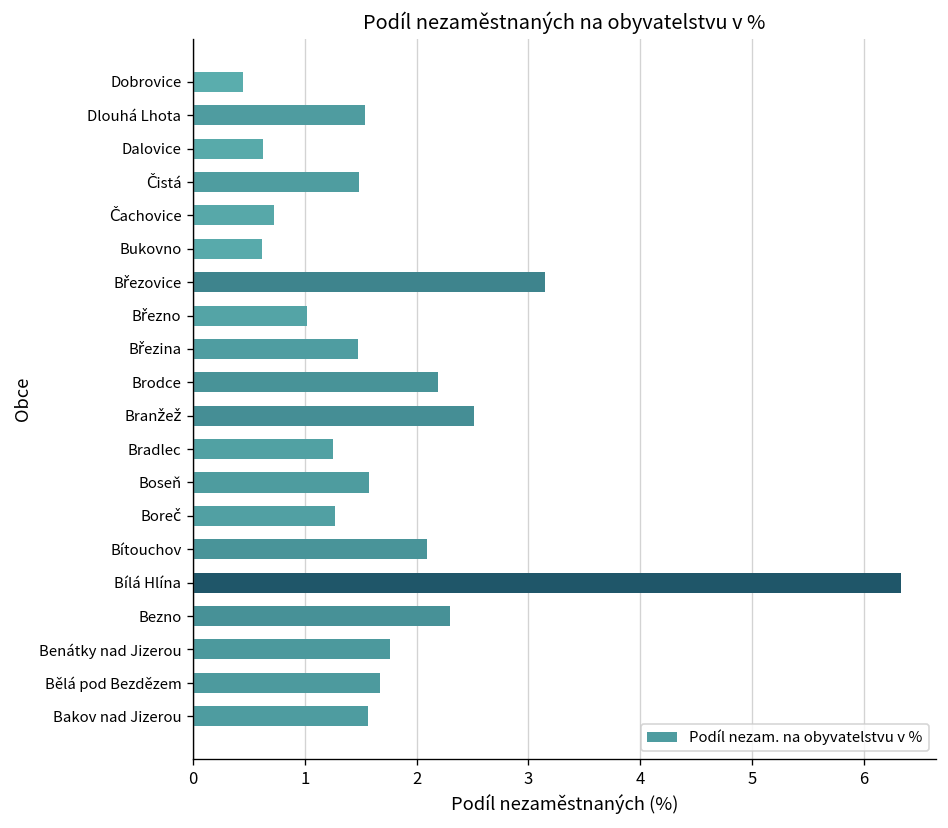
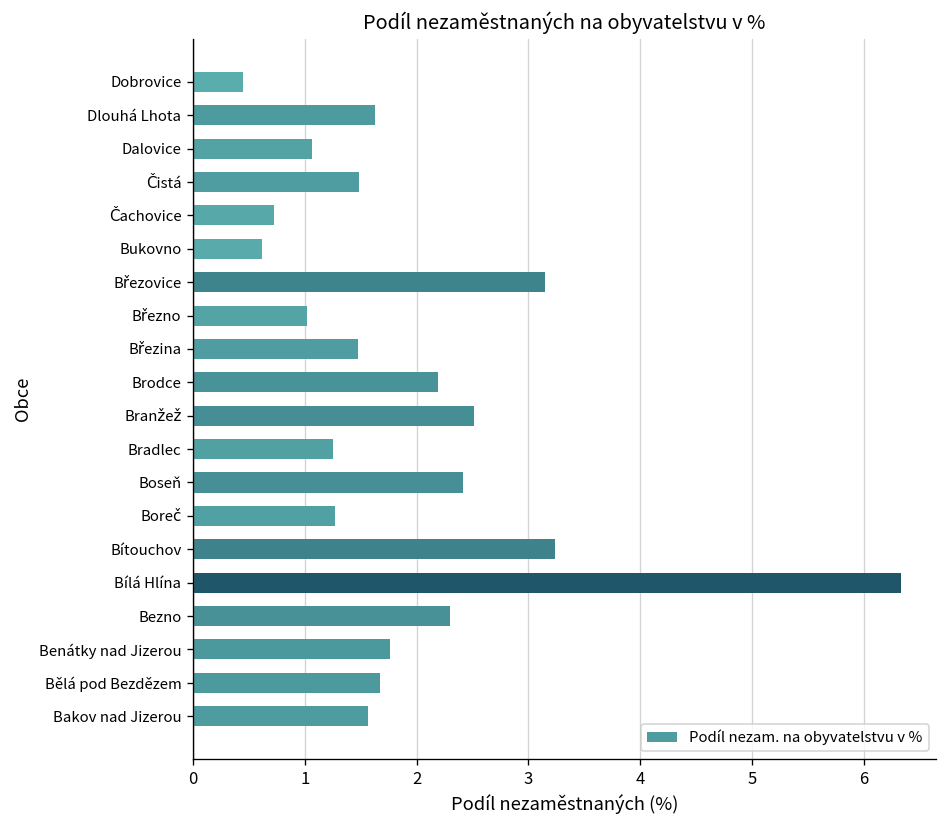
Dlouhá Lhota: 1.5 -> 1.6
Dalovice: 0.6 -> 1.1
Boseň: 1.6 -> 2.4
Bítouchov: 2.1 -> 3.2
